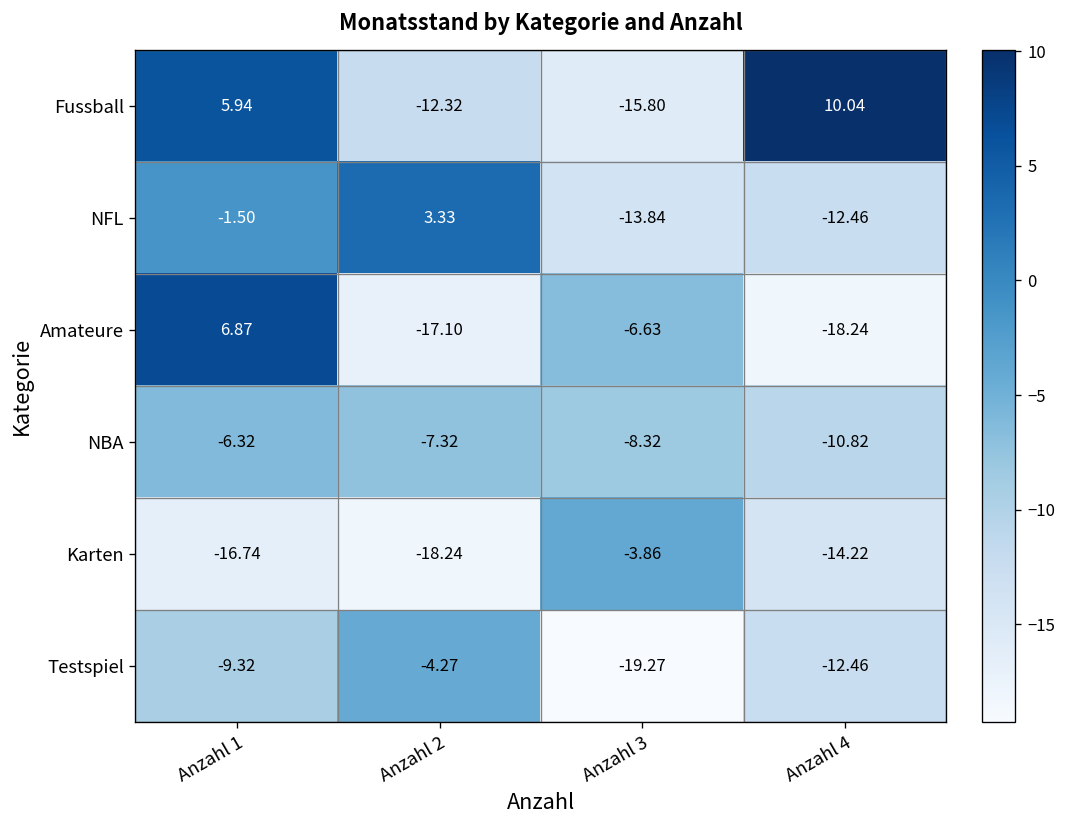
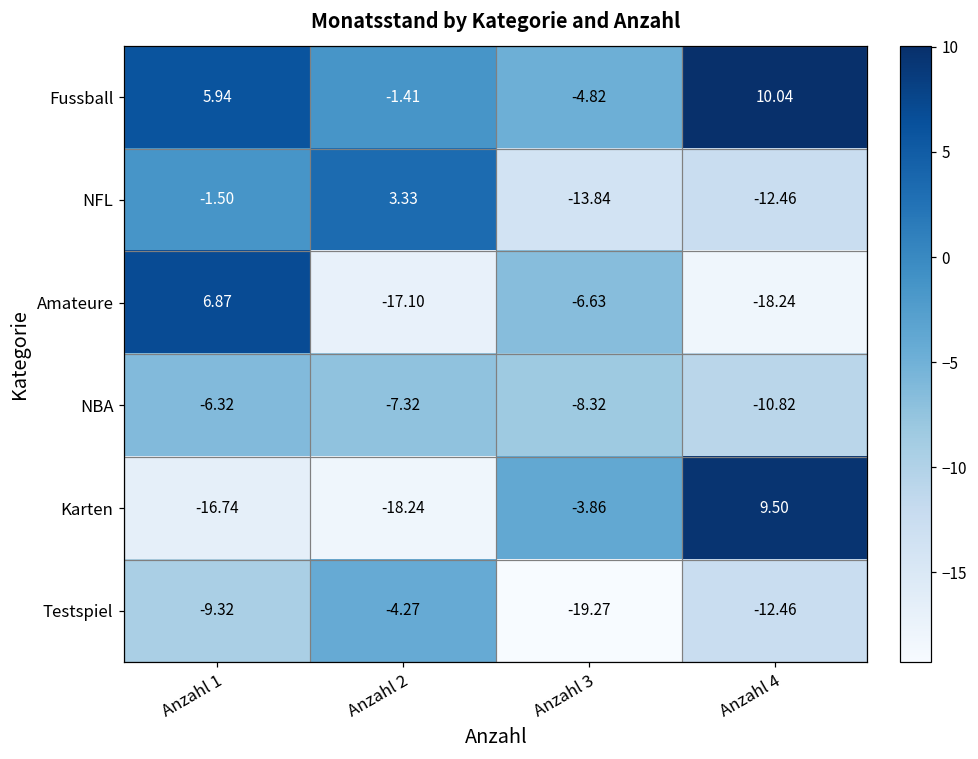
Fussball, Anzahl 2: -12.32 -> -1.41
Fussball, Anzahl 3: -15.80 -> -4.82
Karten, Anzahl 4: -14.22 -> 9.50
